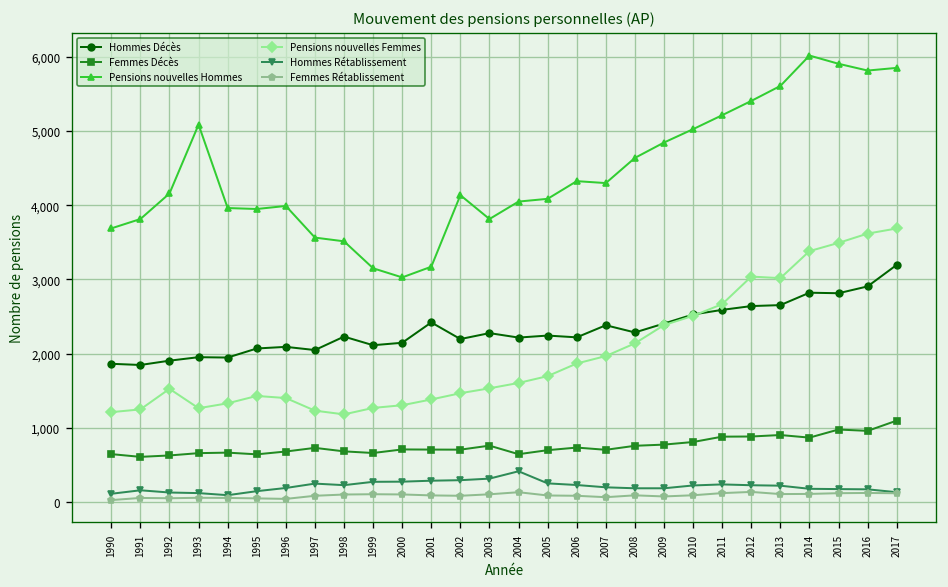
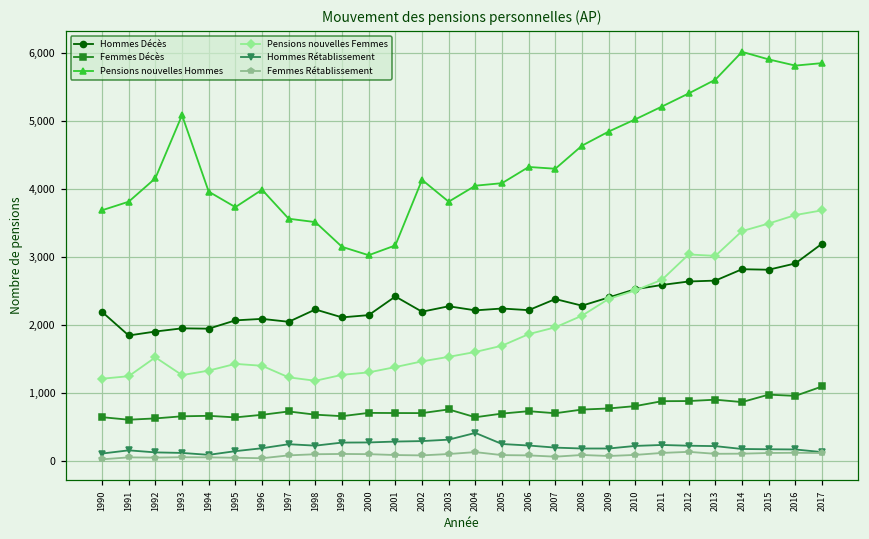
Hommes Décès, 1990: 1,900 -> 2,200
Pensions nouvelles Hommes, 1995: 3,900 -> 3,700
